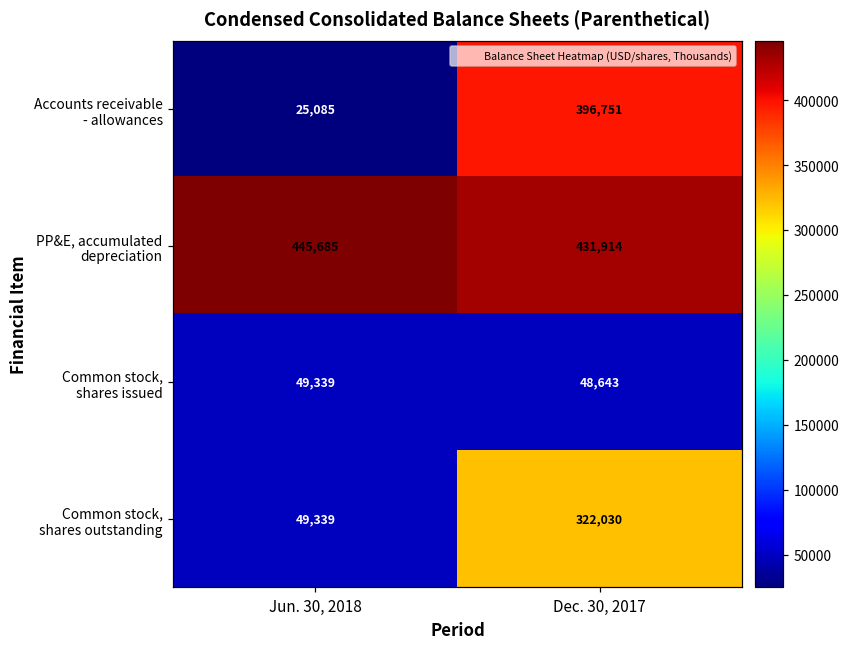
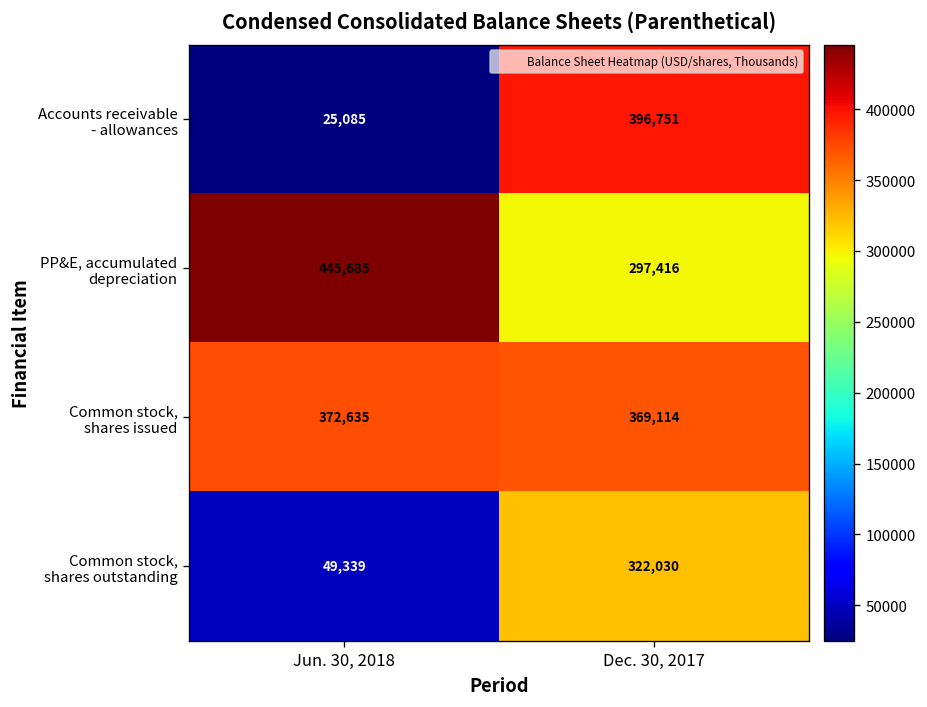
PP&E, accumulated depreciation, Dec. 30, 2017: 431,914 -> 297,416
Common stock, shares issued, Jun. 30, 2018: 49,339 -> 372,635
Common stock, shares issued, Dec. 30, 2017: 48,643 -> 369,114
